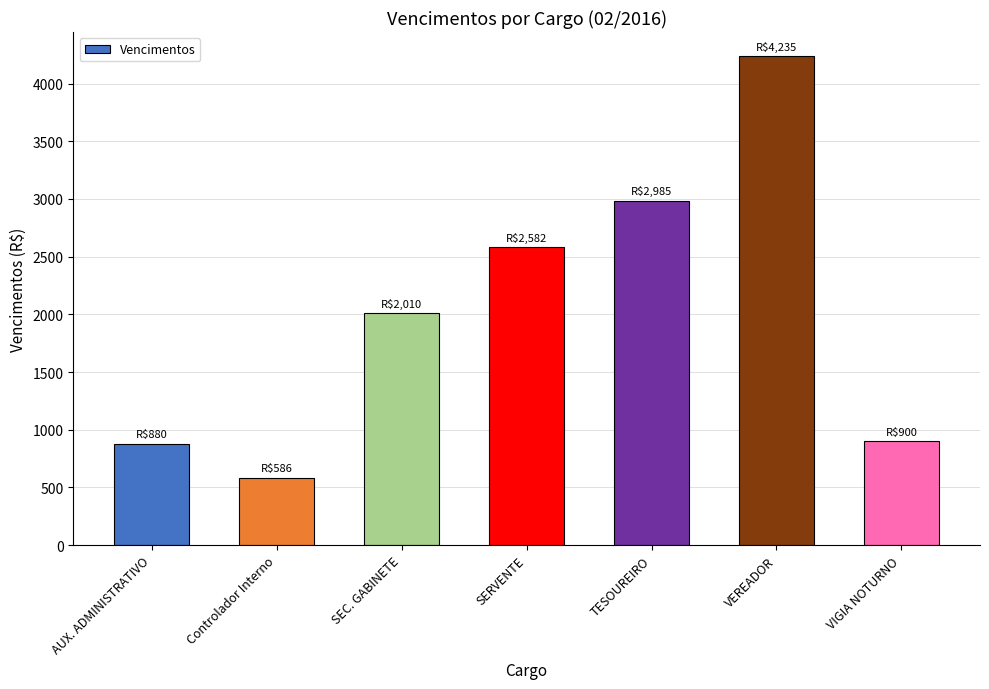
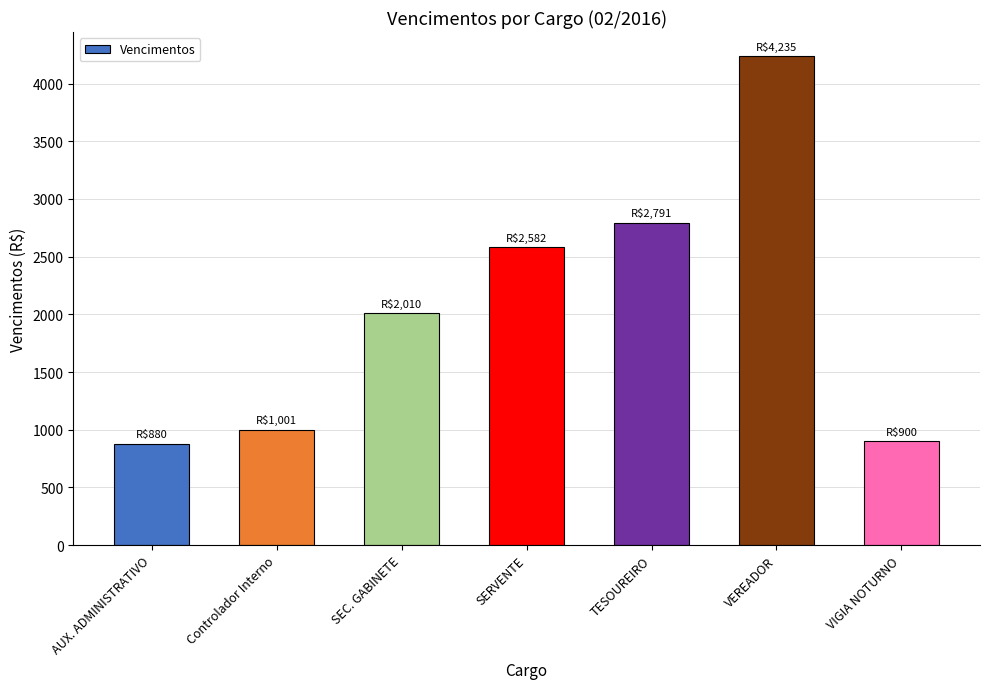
Controlador Interno: $586 -> $1,001
TESOUREIRO: $2,985 -> $2,791
